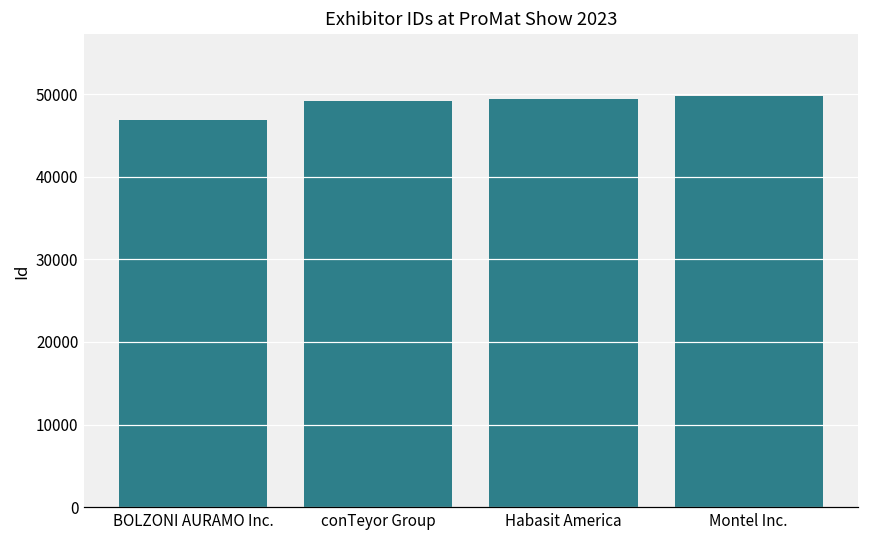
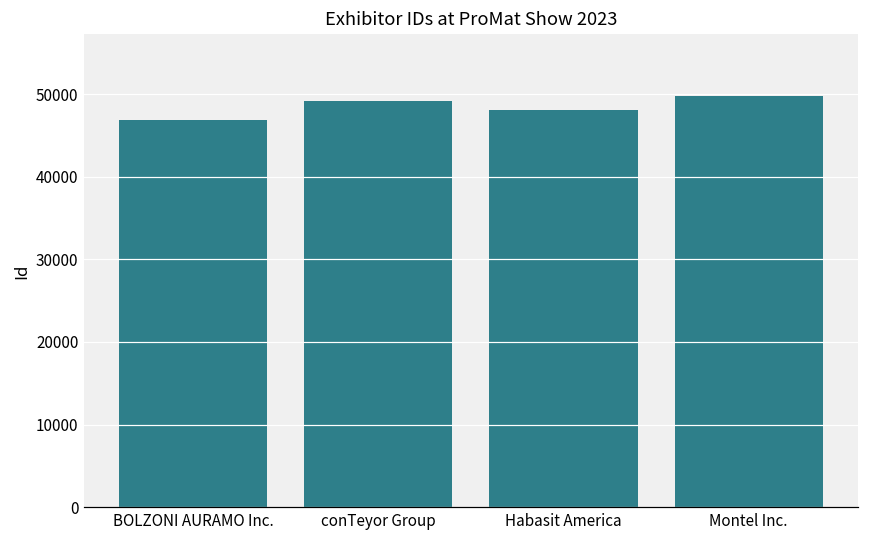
Habasit America: 49000 -> 48000
